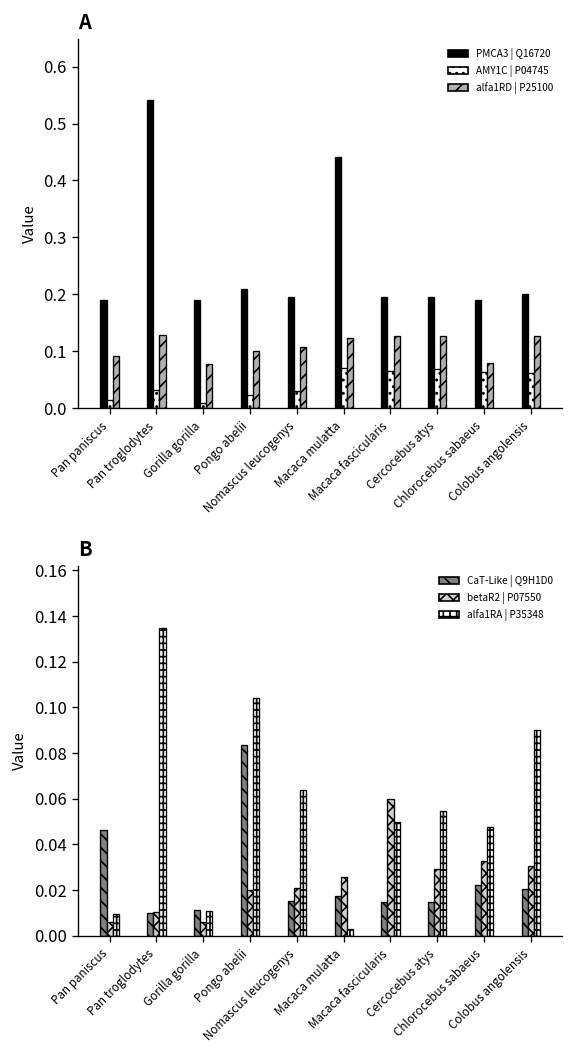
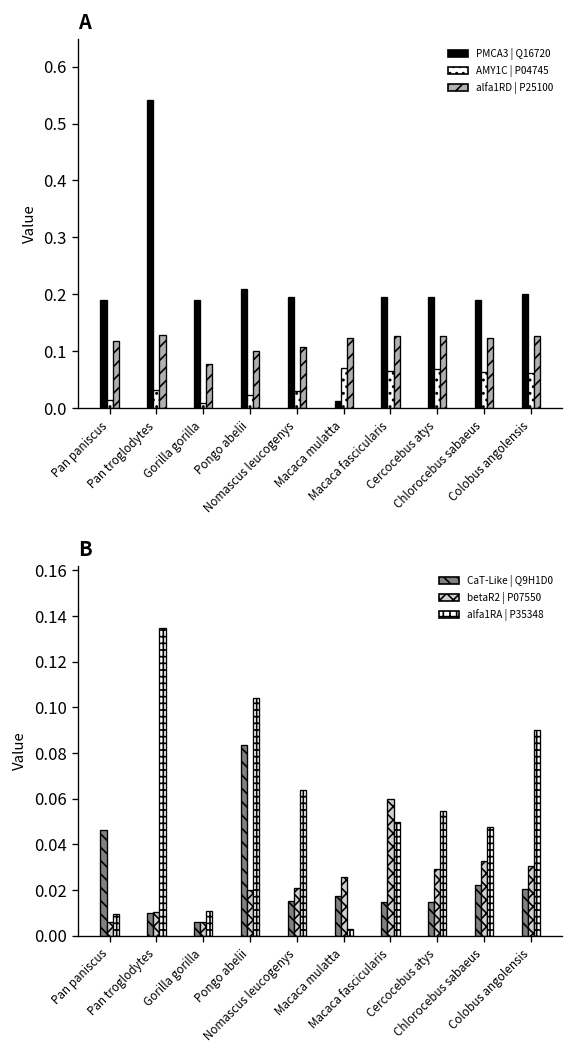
A, alfa1RD | P25100, Pan paniscus: 0.09 -> 0.12
A, PMCA3 | Q16720, Macaca mulatta: 0.44 -> 0.01
A, alfa1RD | P25100, Chlorocebus sabaeus: 0.08 -> 0.12
B, CaT-Like | Q9H1D0, Gorilla gorilla: 0.011 -> 0.006
